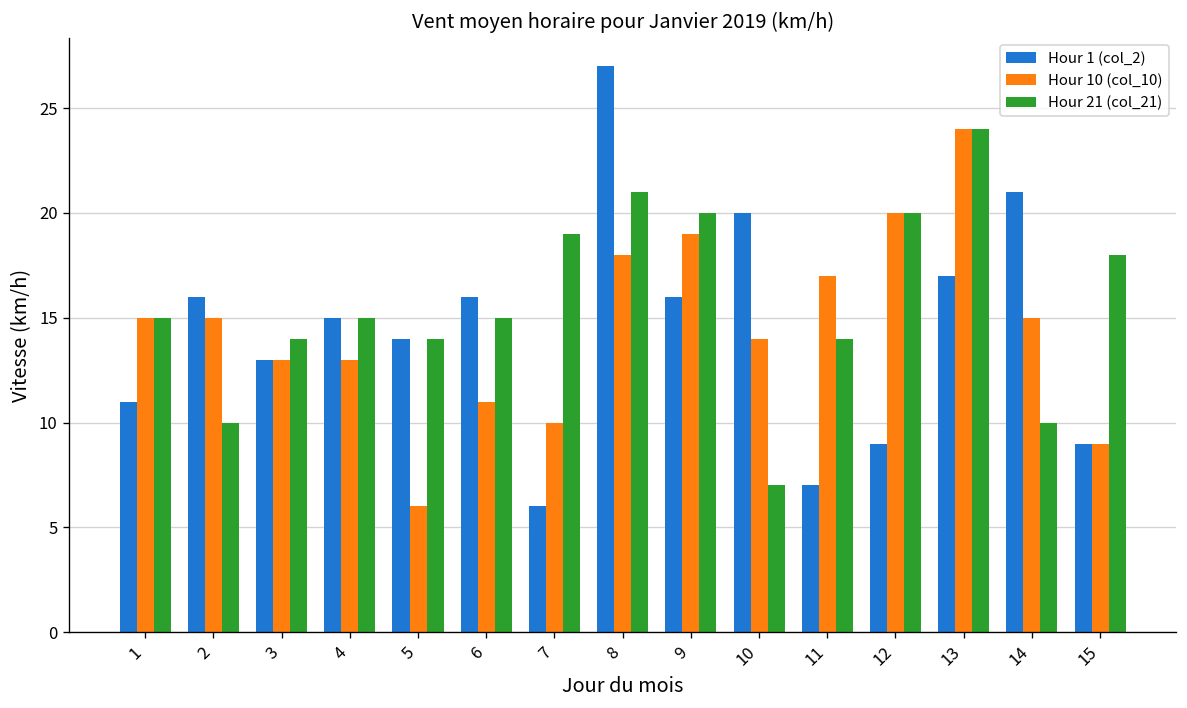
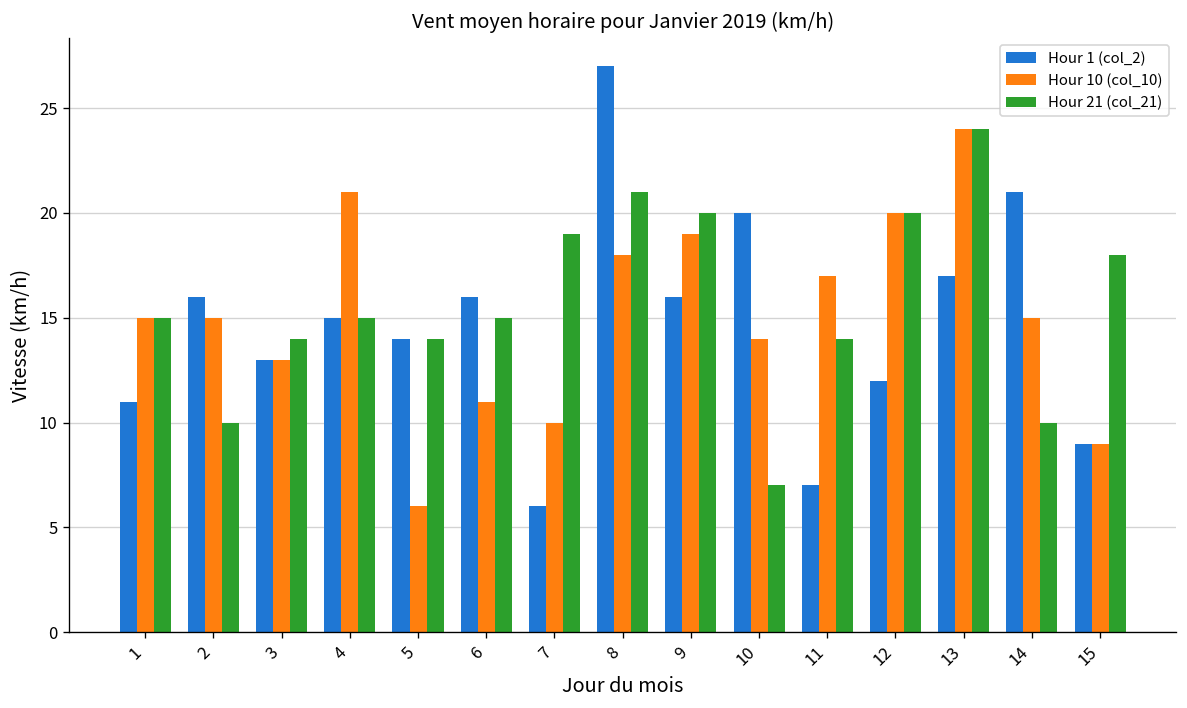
Hour 10 (col_10), 4: 13 -> 21
Hour 1 (col_2), 12: 9 -> 12
